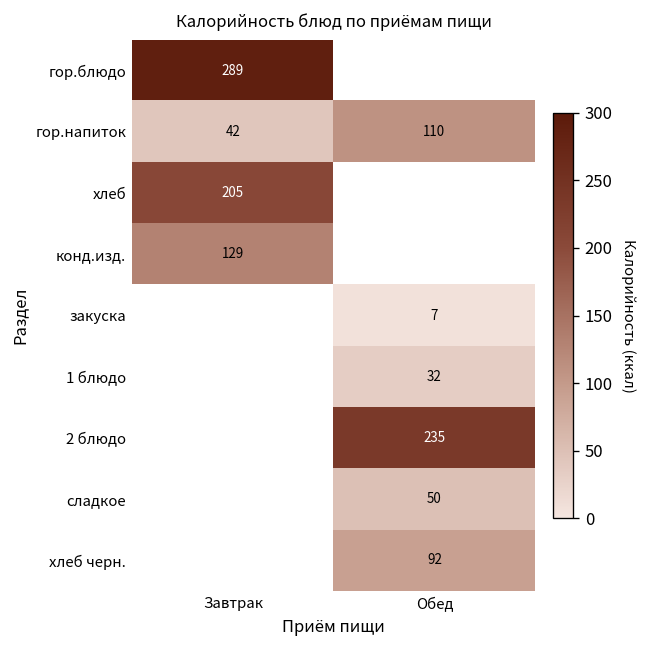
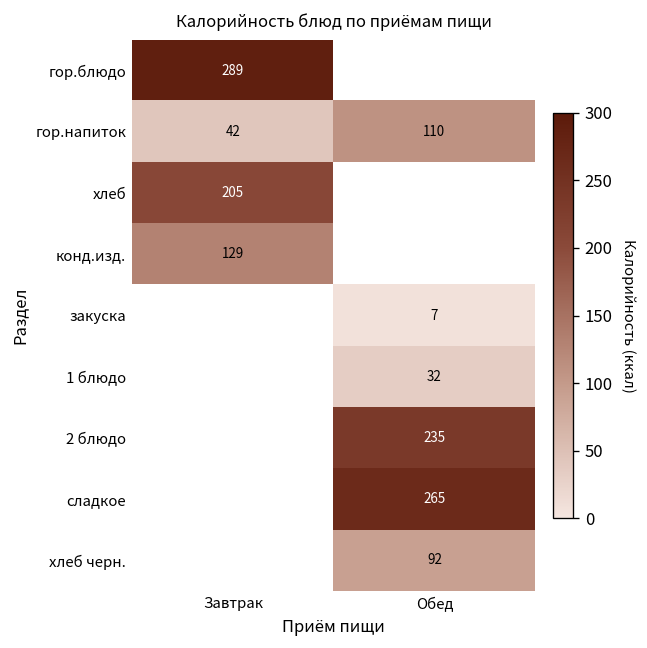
сладкое, Обед: 50 -> 265
